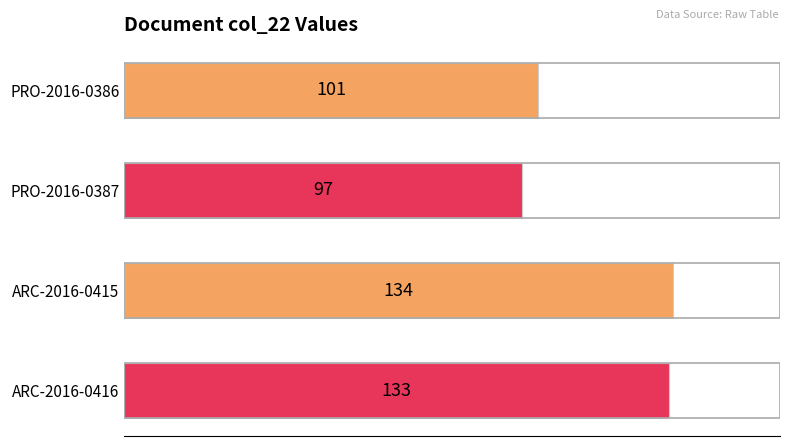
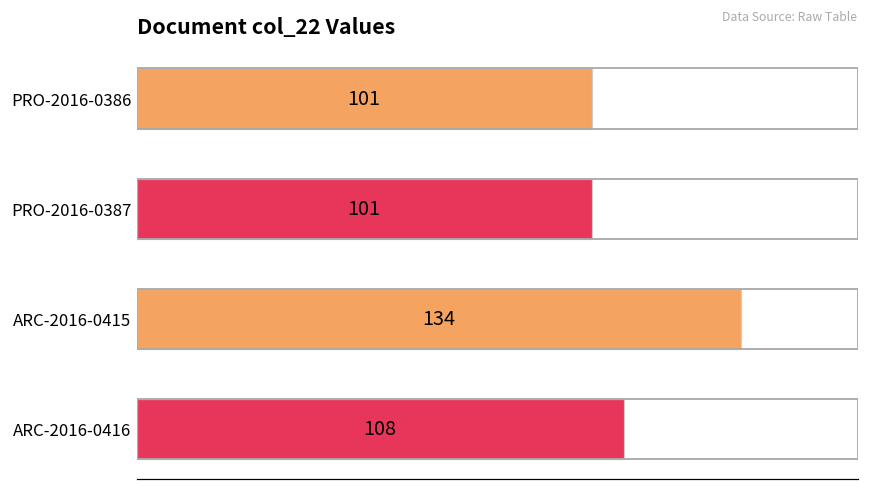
PRO-2016-0387: 97 -> 101
ARC-2016-0416: 133 -> 108
